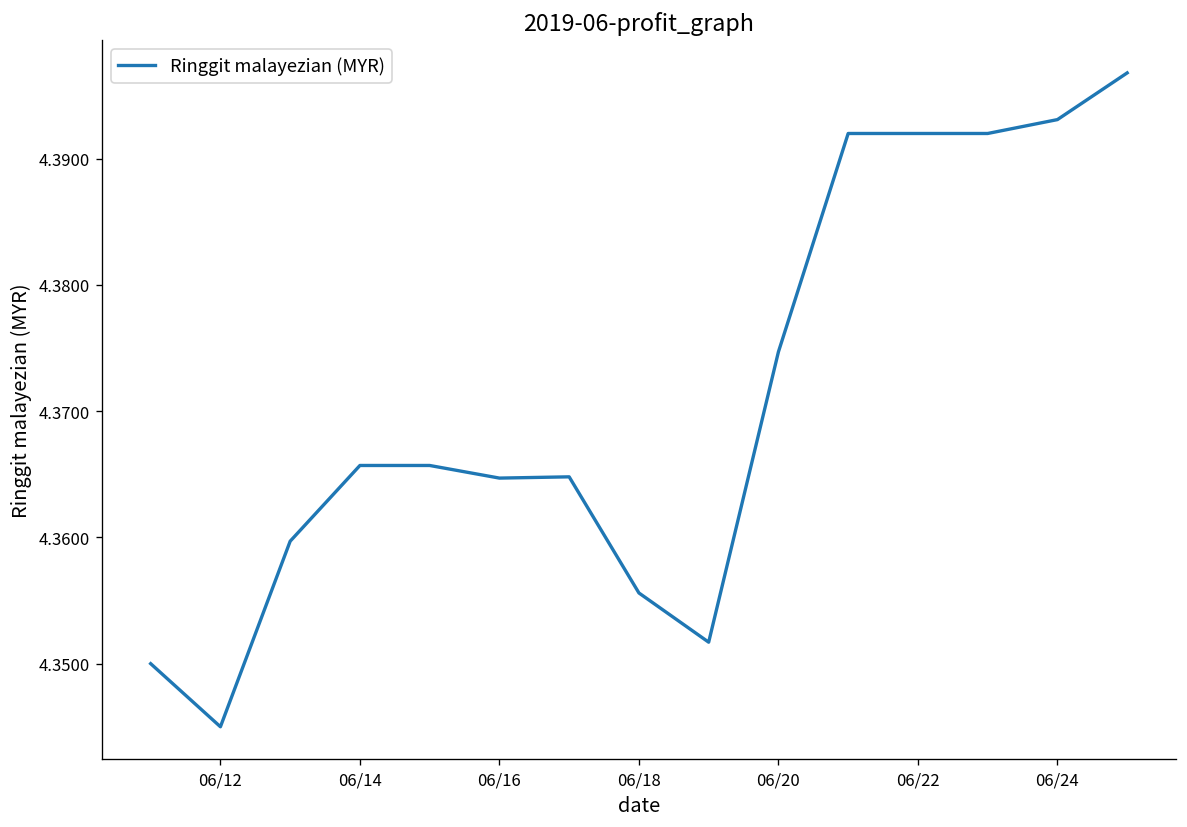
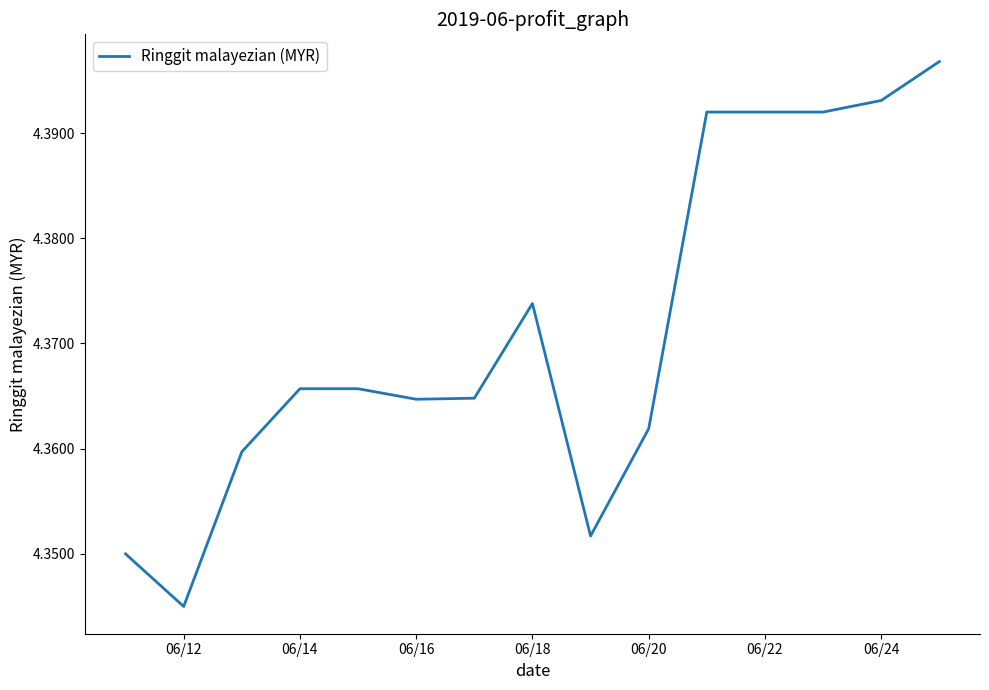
06/18: 4.3556 -> 4.3738
06/20: 4.3747 -> 4.3619
